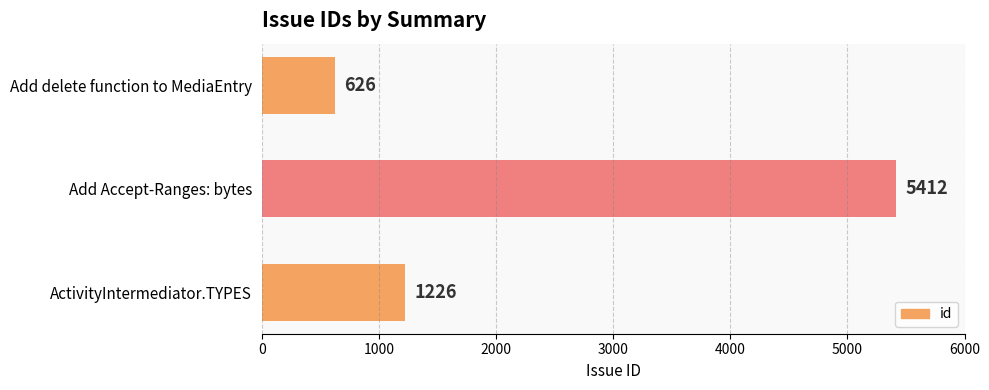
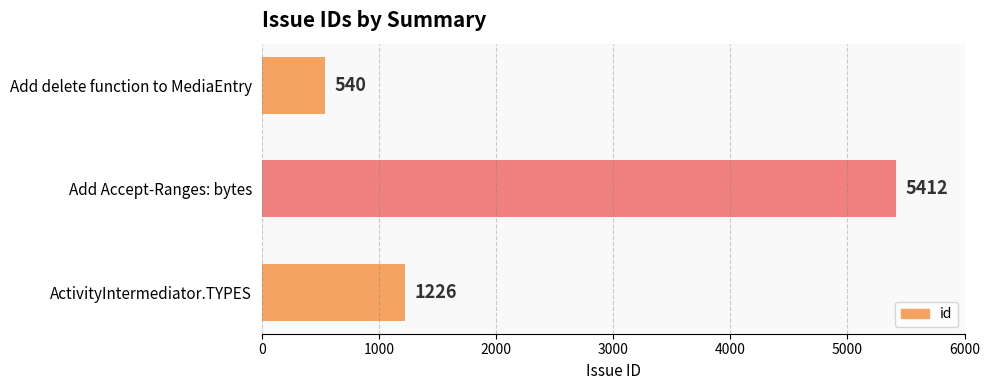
Add delete function to MediaEntry: 626 -> 540
